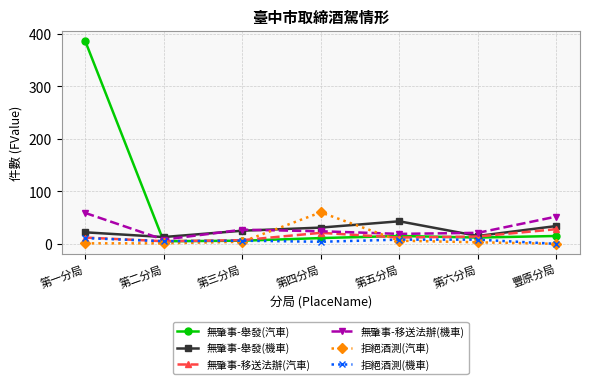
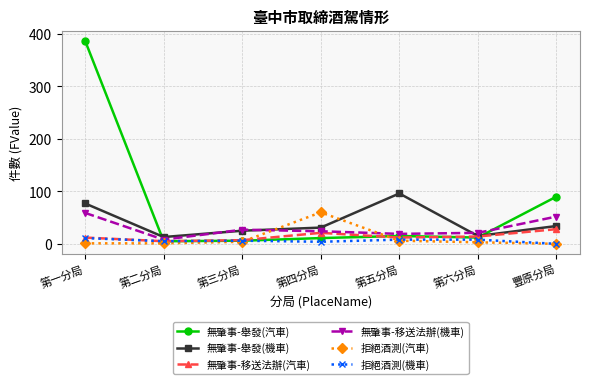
無肇事-舉發(機車), 第一分局: 20 -> 80
無肇事-舉發(機車), 第五分局: 40 -> 100
無肇事-舉發(汽車), 豐原分局: 20 -> 90
